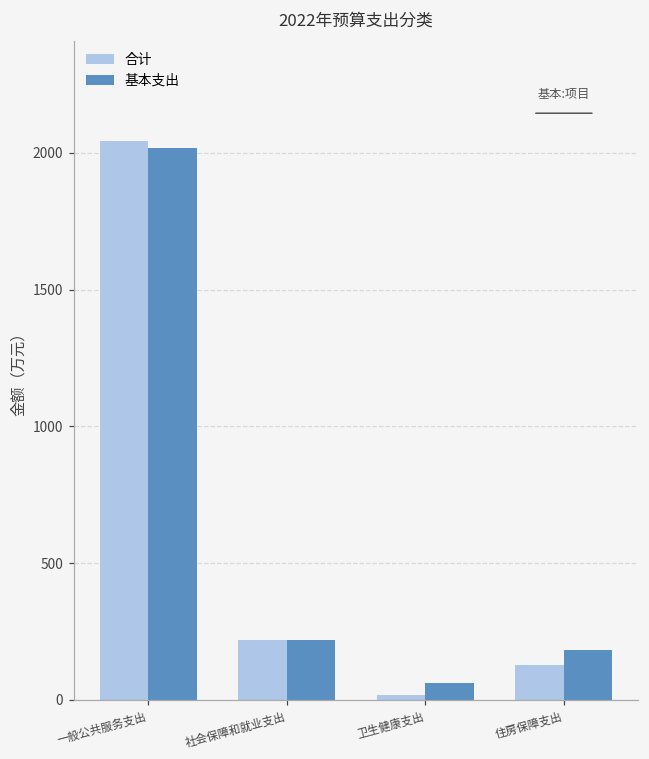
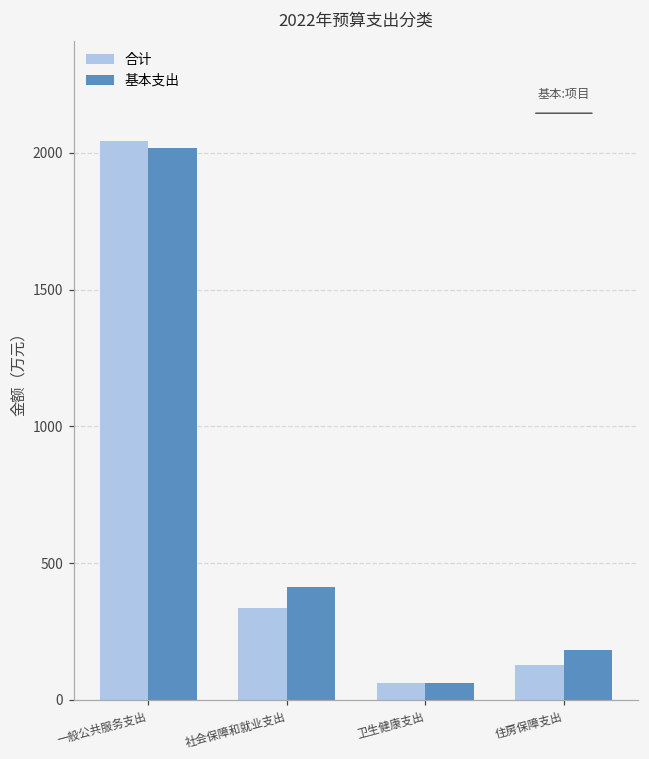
合计, 社会保障和就业支出: 220 -> 340
基本支出, 社会保障和就业支出: 220 -> 410
合计, 卫生健康支出: 20 -> 60
